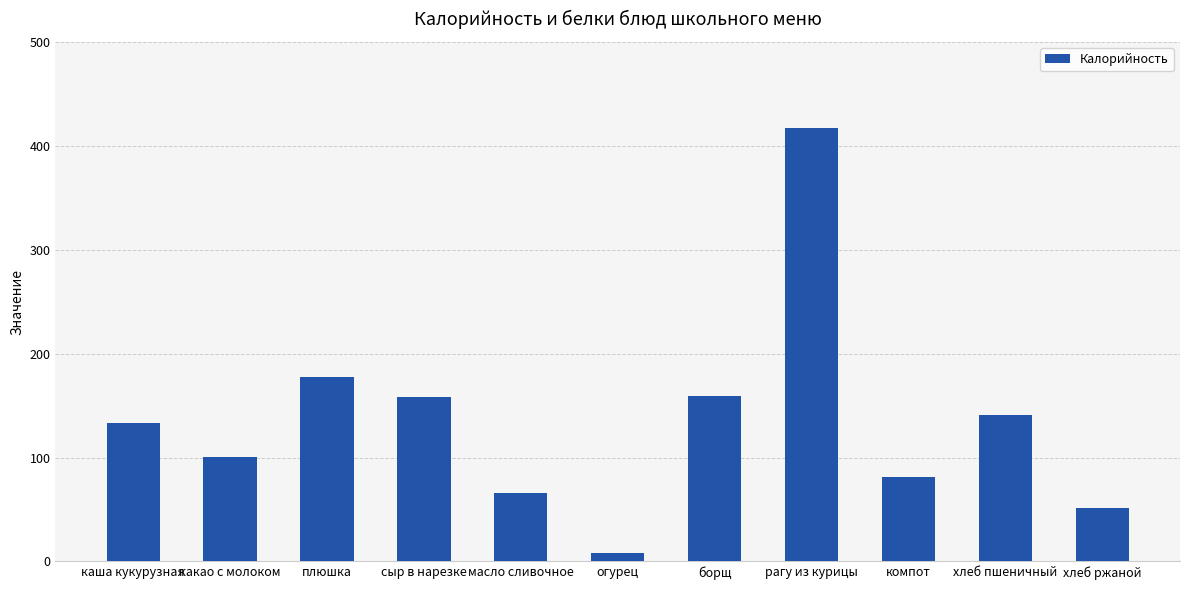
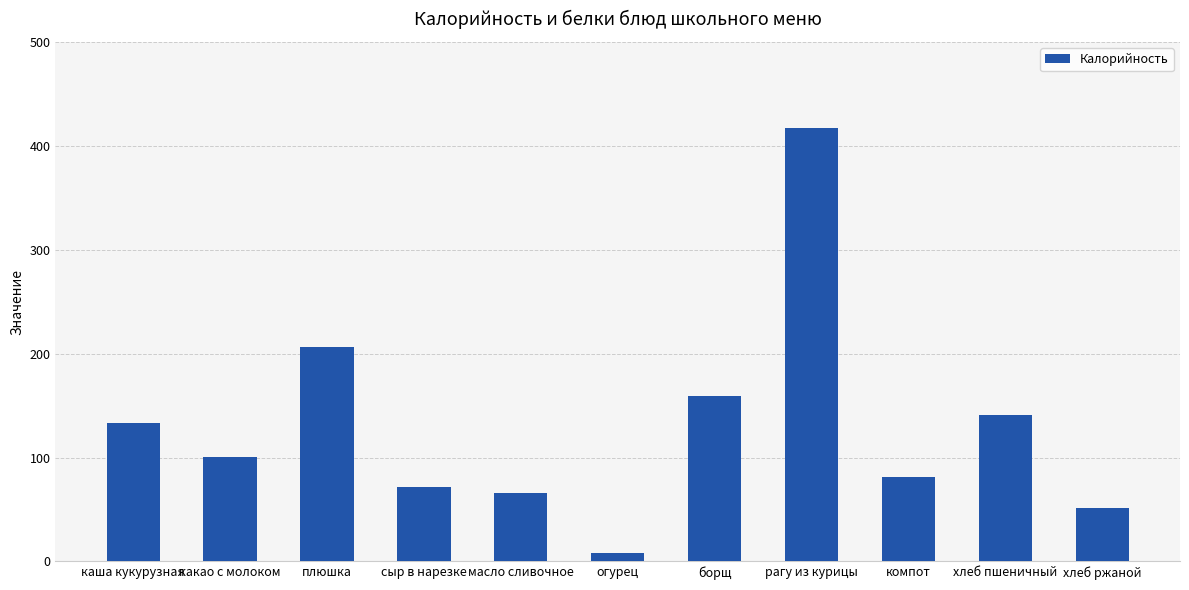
плюшка: 177 -> 206
сыр в нарезке: 158 -> 72
